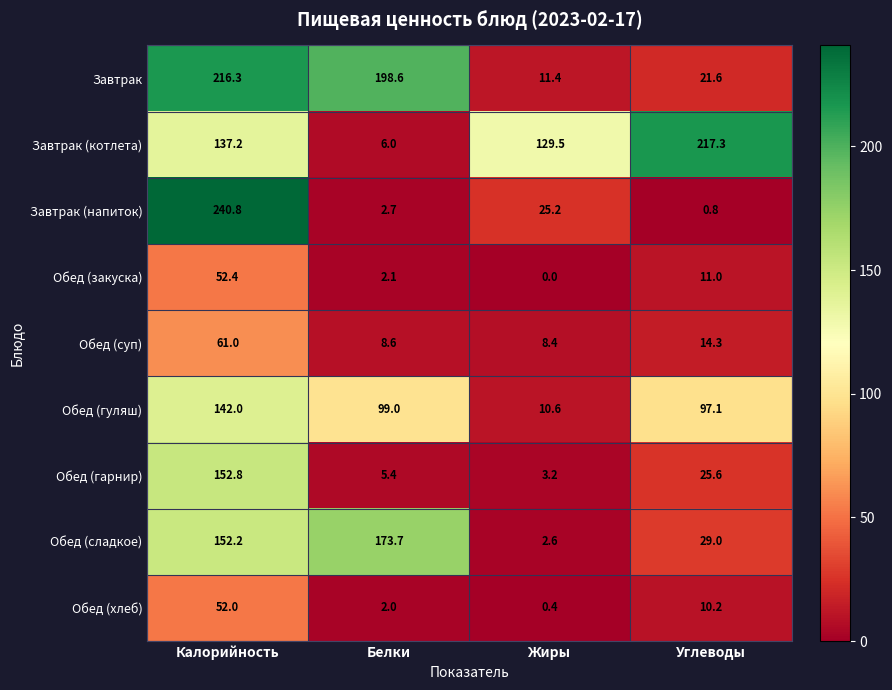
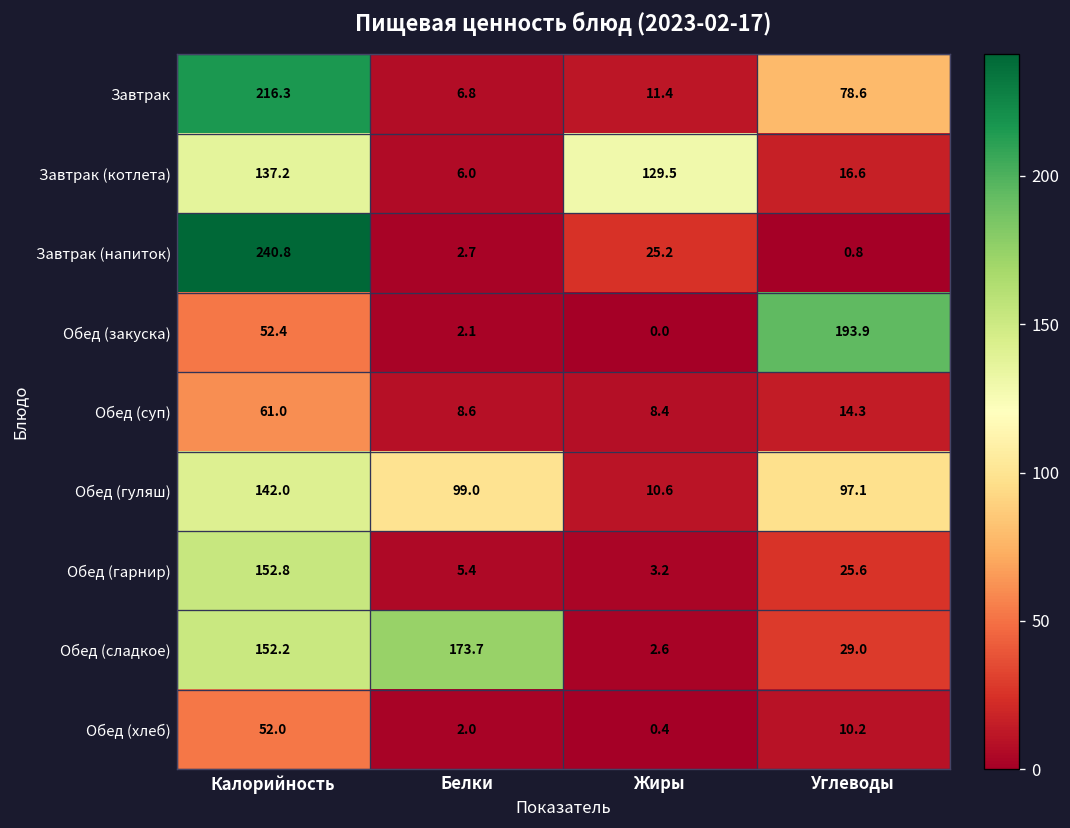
Завтрак, Белки: 198.6 -> 6.8
Завтрак, Углеводы: 21.6 -> 78.6
Завтрак (котлета), Углеводы: 217.3 -> 16.6
Обед (закуска), Углеводы: 11.0 -> 193.9
